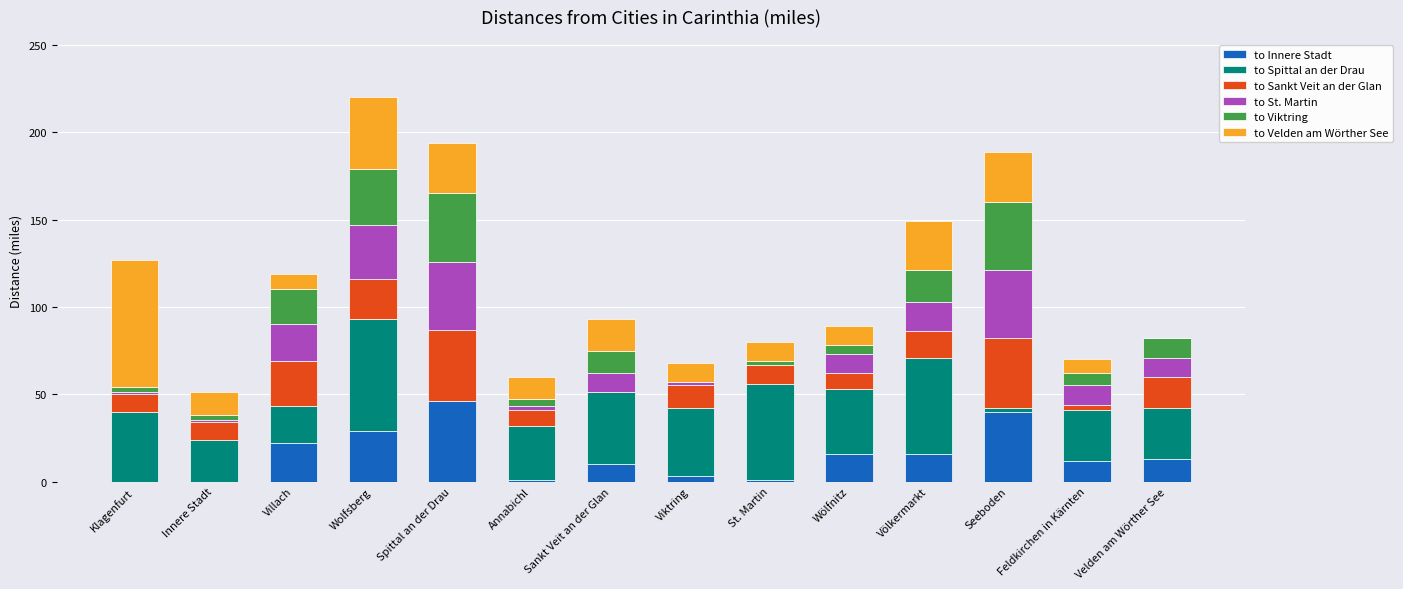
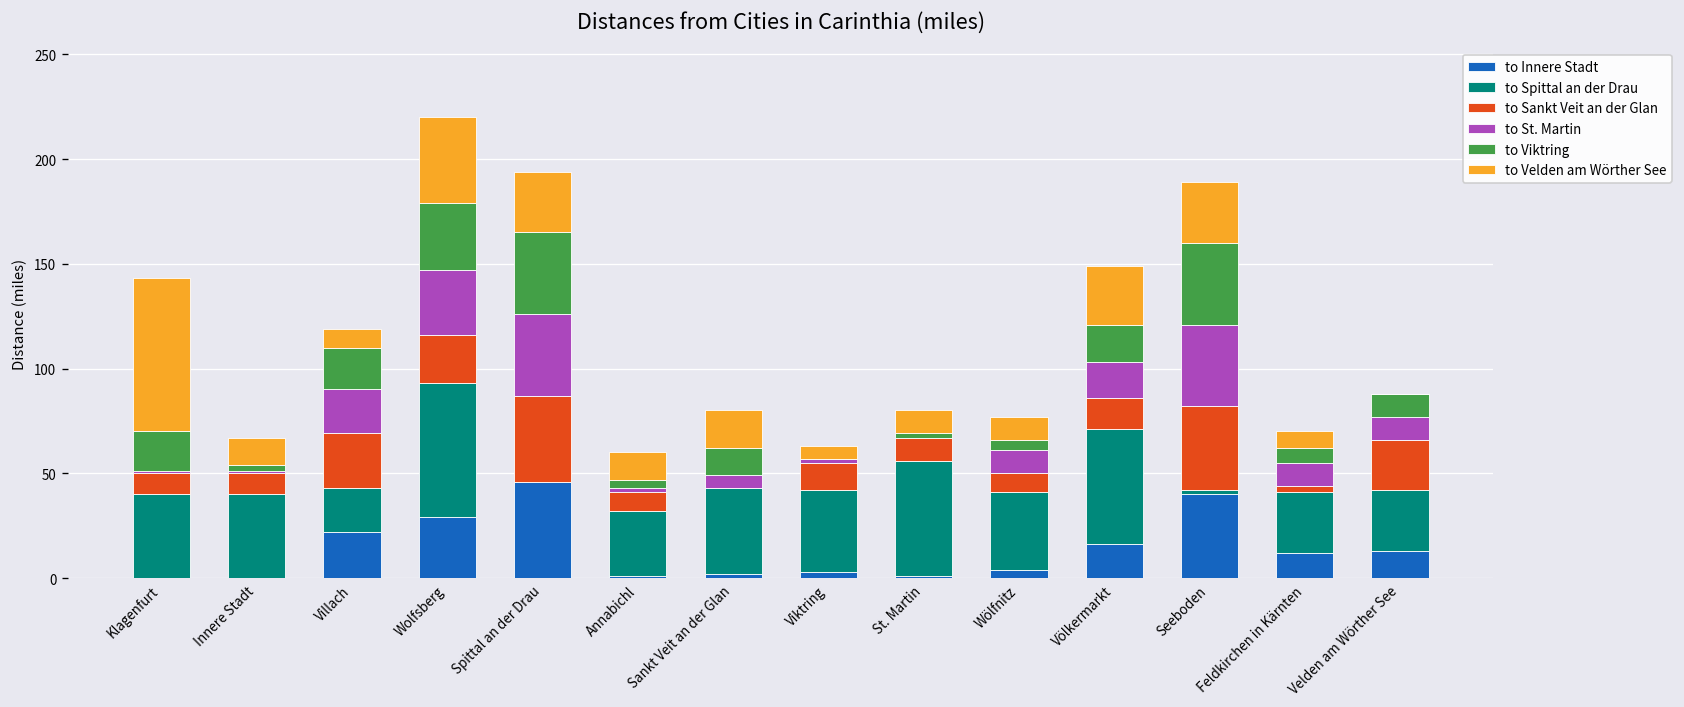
to Viktring, Klagenfurt: 3 -> 19
to Spittal an der Drau, Innere Stadt: 24 -> 40
to Innere Stadt, Sankt Veit an der Glan: 10 -> 2
to St. Martin, Sankt Veit an der Glan: 11 -> 6
to Velden am Wörther See, Viktring: 11 -> 6
to Innere Stadt, Wölfnitz: 16 -> 4
to Sankt Veit an der Glan, Velden am Wörther See: 18 -> 24
